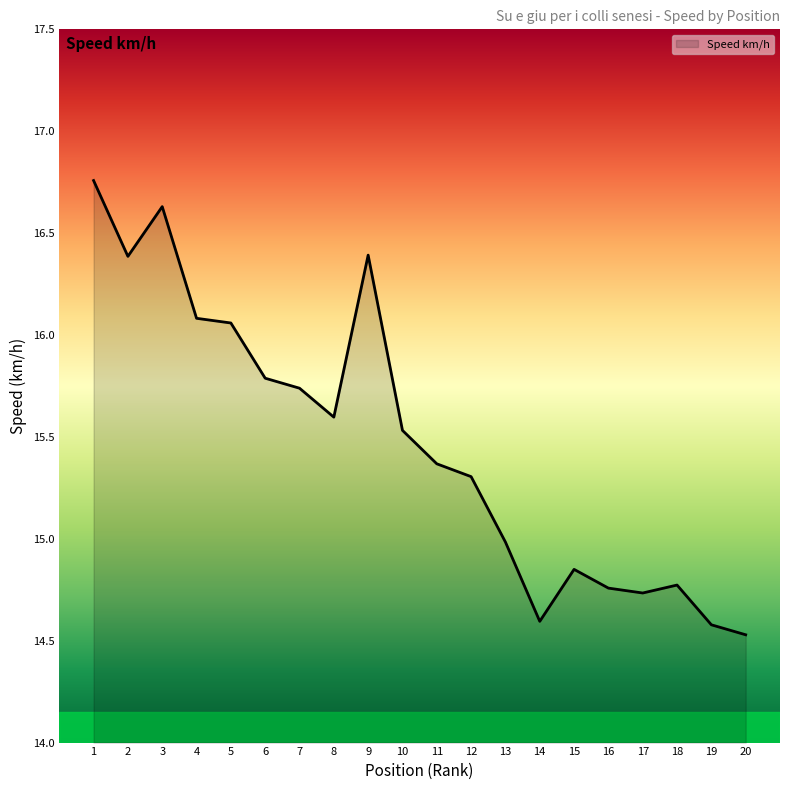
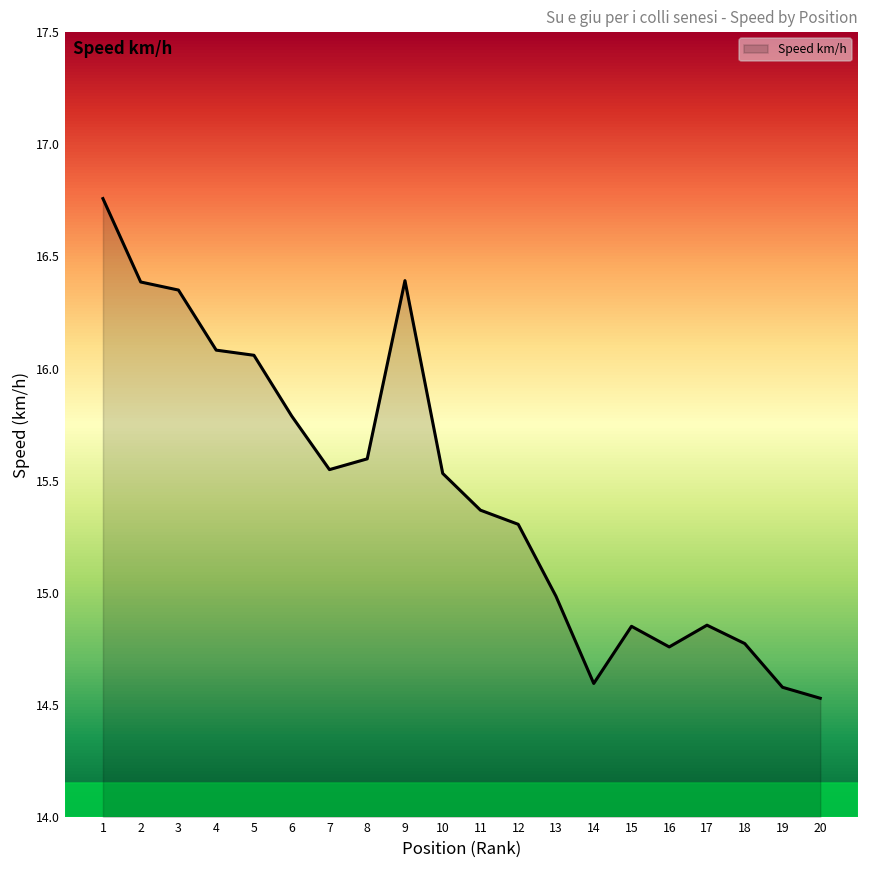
3: 16.63 -> 16.35
7: 15.74 -> 15.55
17: 14.73 -> 14.86
